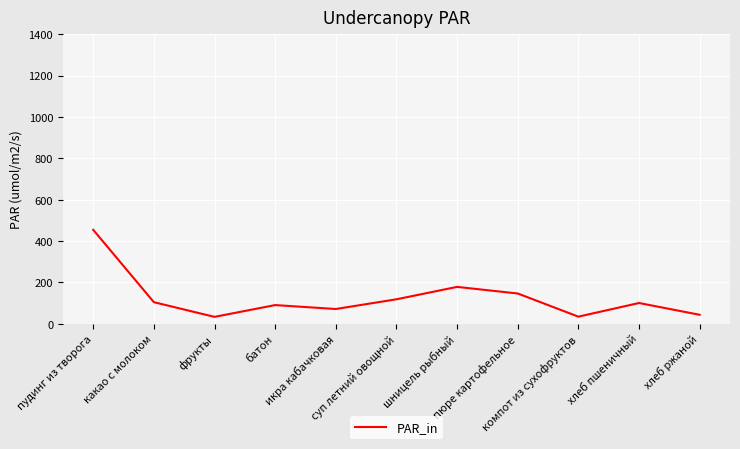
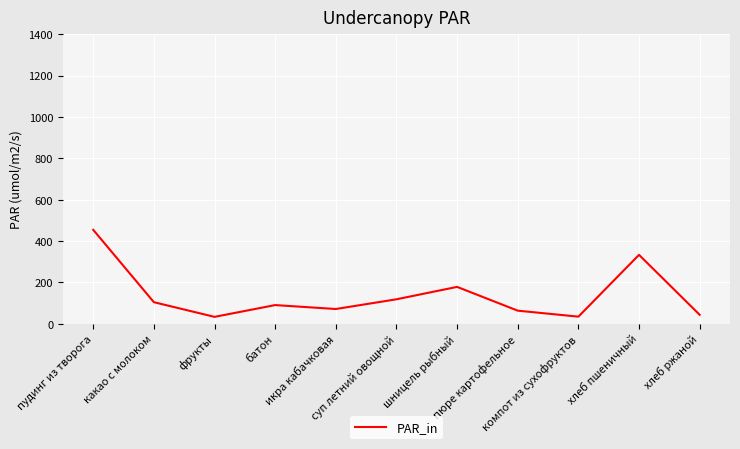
пюре картофельное: 150 -> 60
хлеб пшеничный: 100 -> 330
